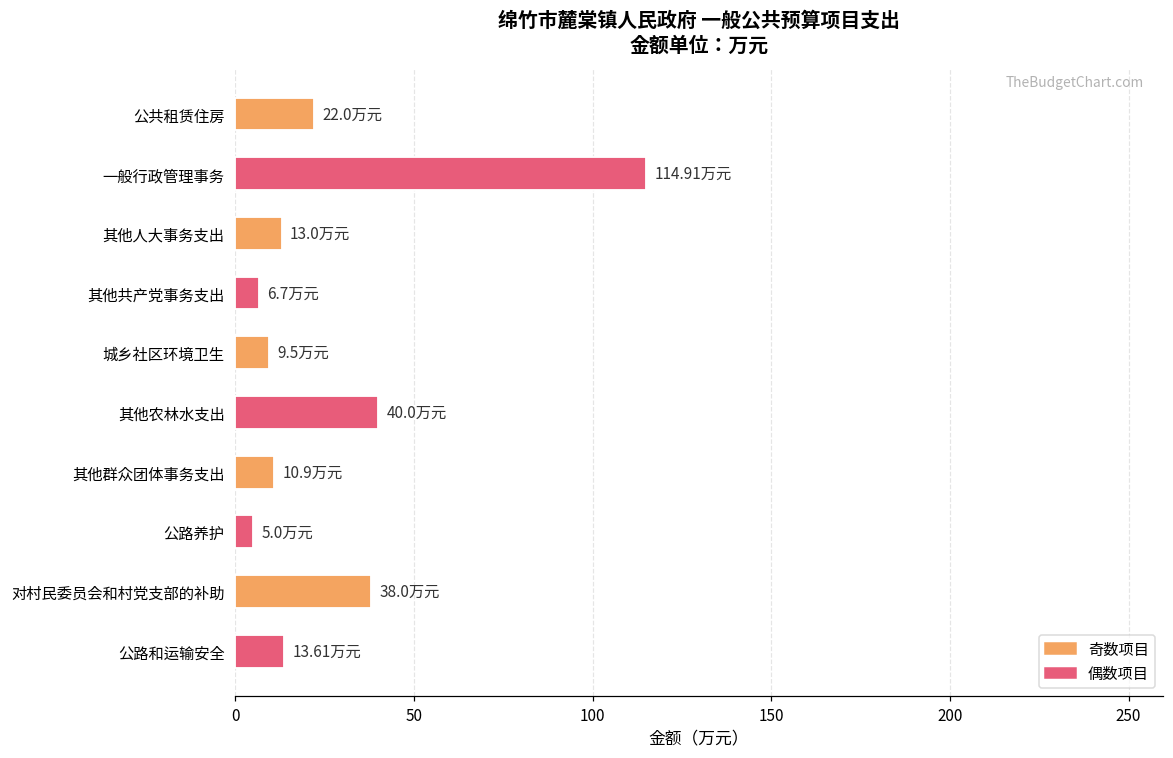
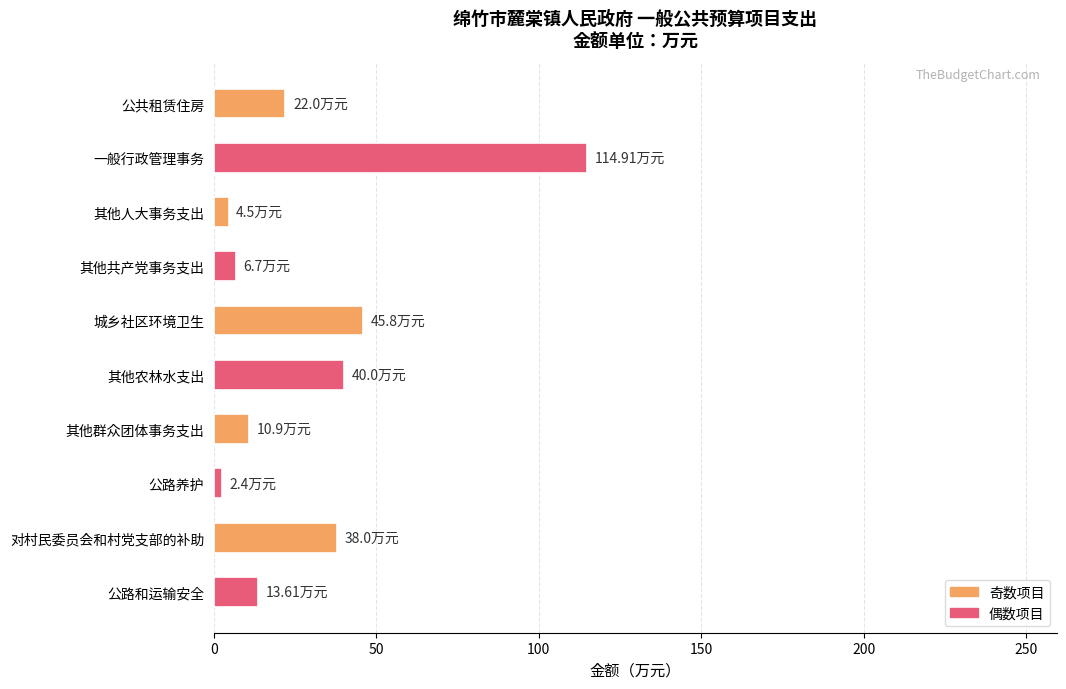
其他人大事务支出: 13.0 -> 4.5
城乡社区环境卫生: 9.5 -> 45.8
公路养护: 5.0 -> 2.4
